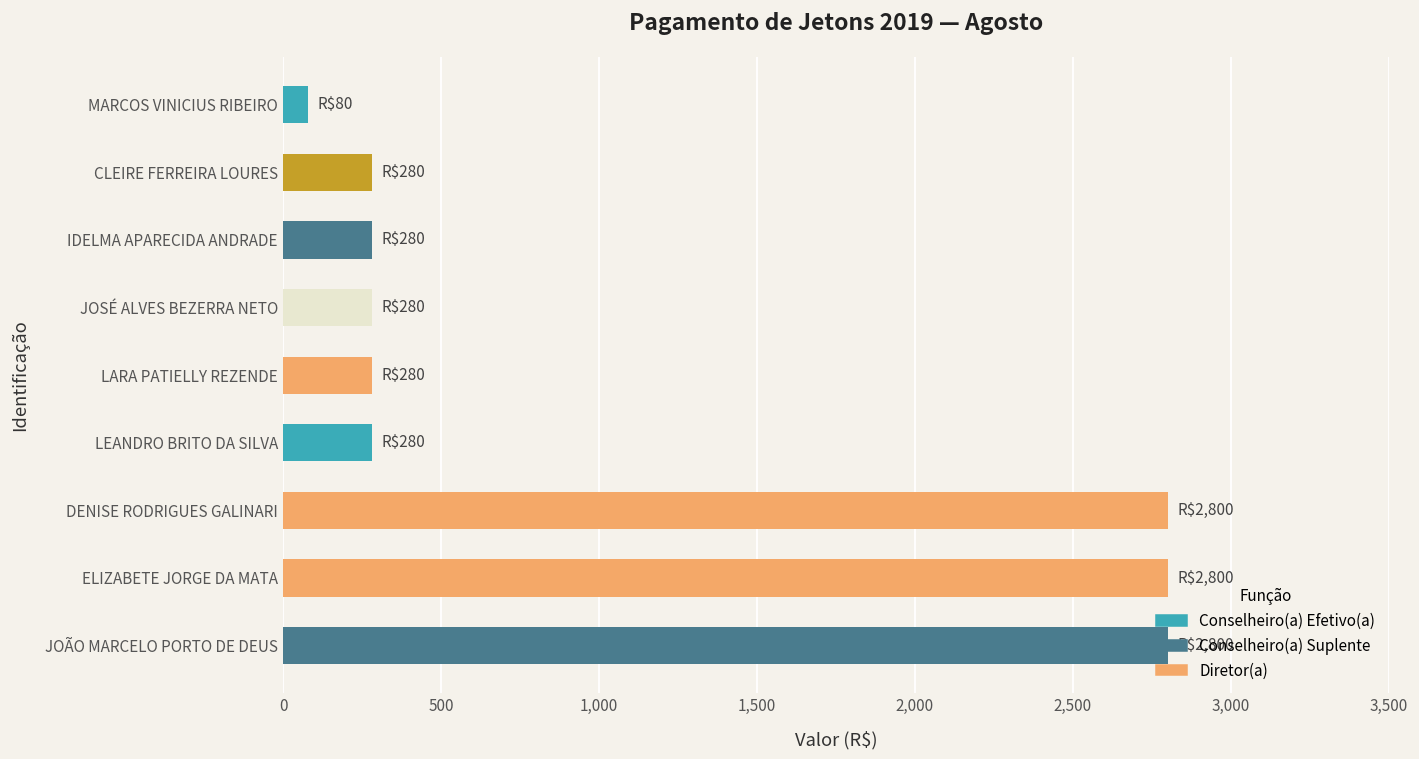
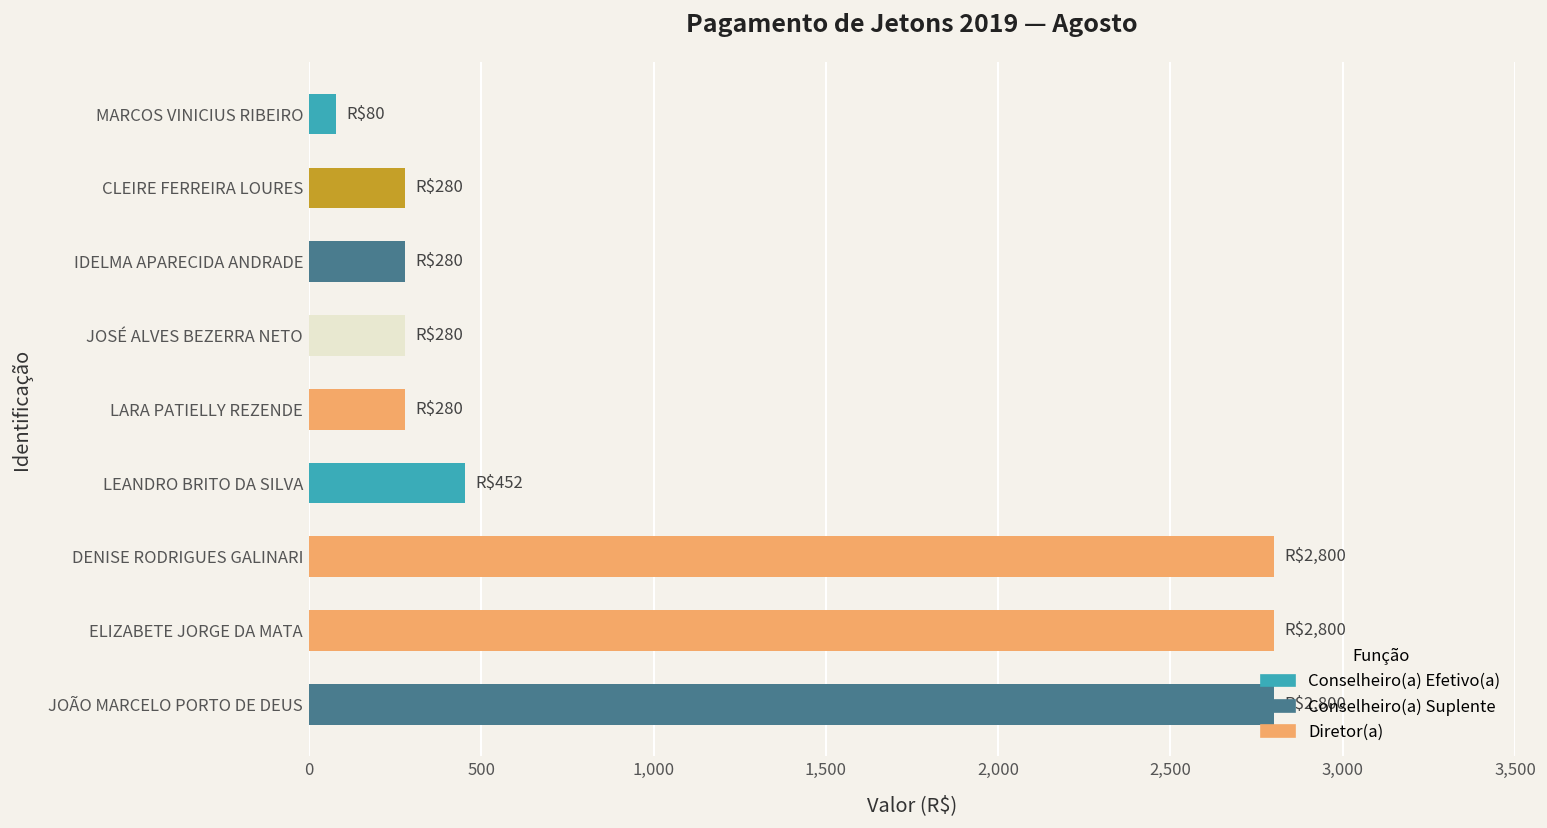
LEANDRO BRITO DA SILVA: $280 -> $452
